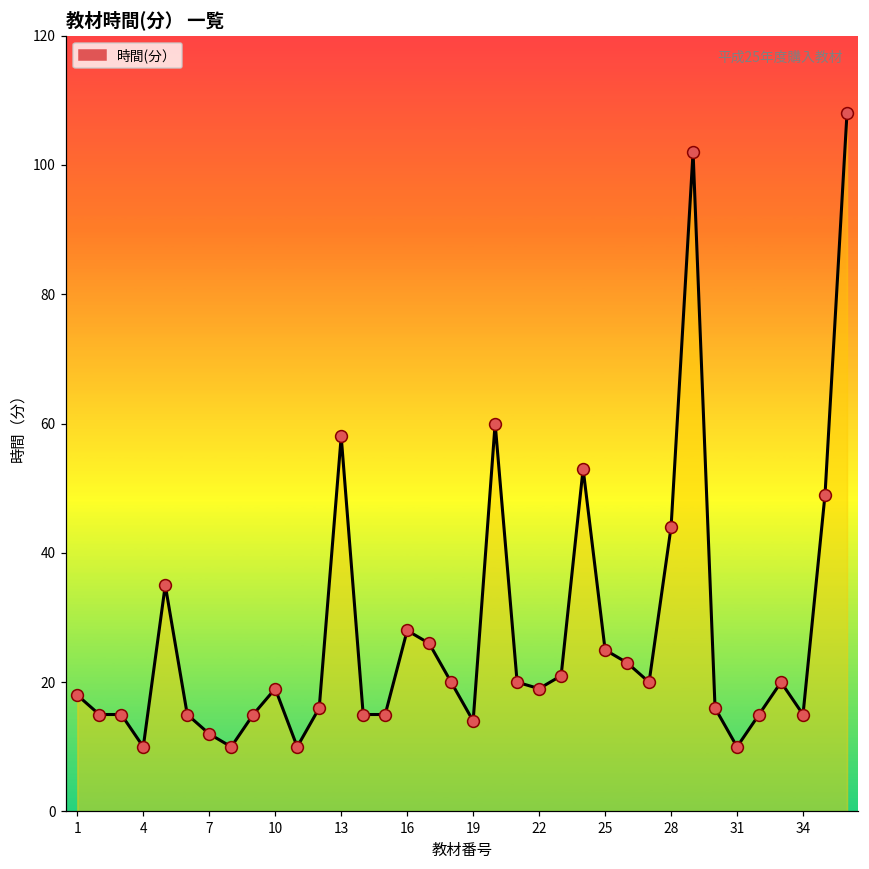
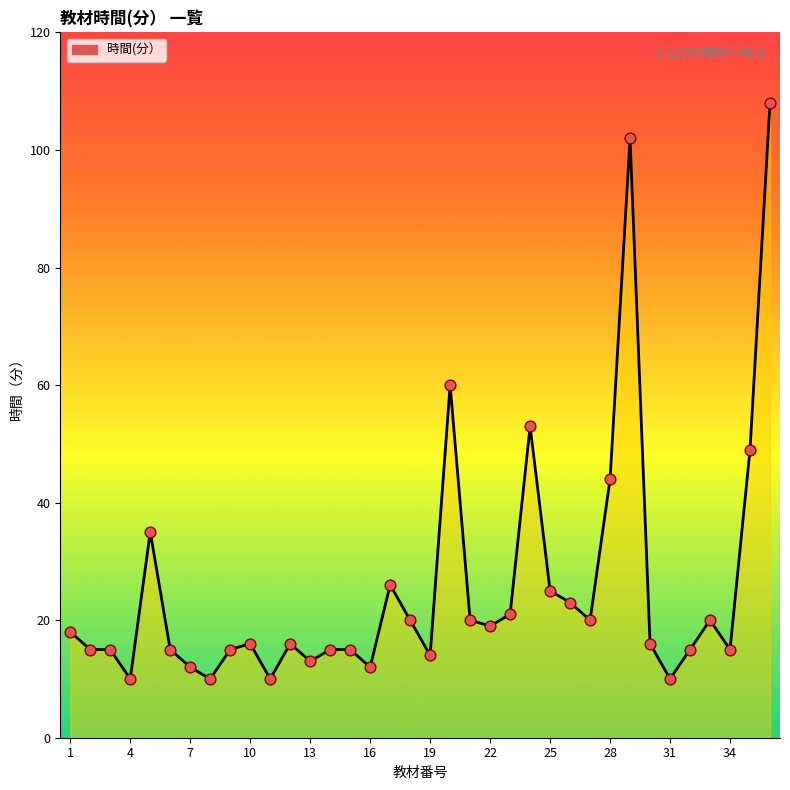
10: 19 -> 16
13: 58 -> 13
16: 28 -> 12
